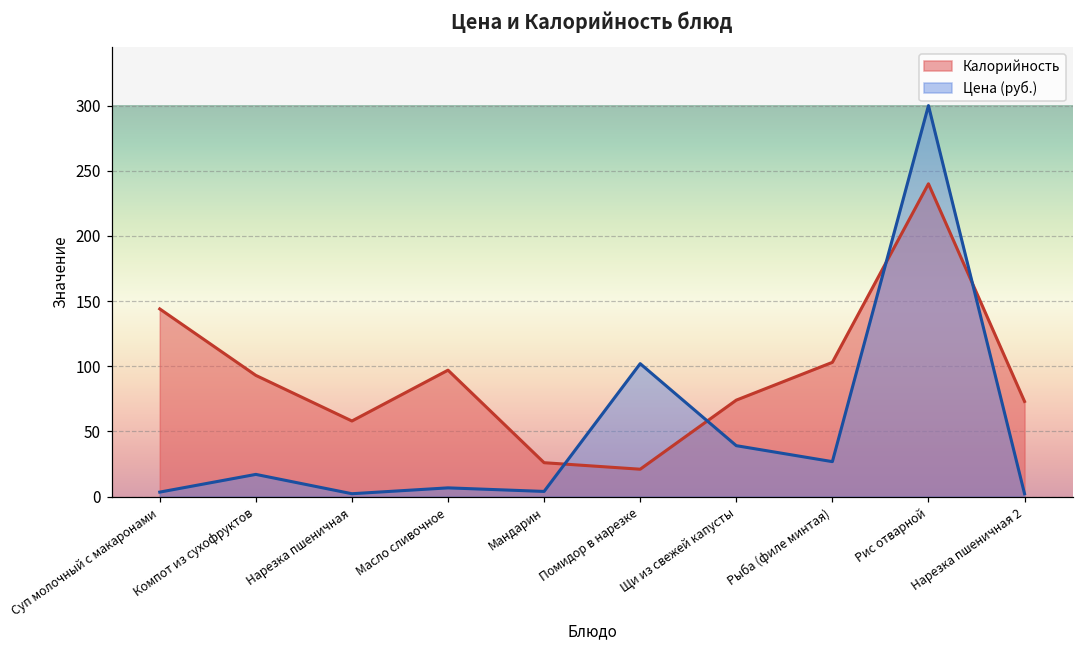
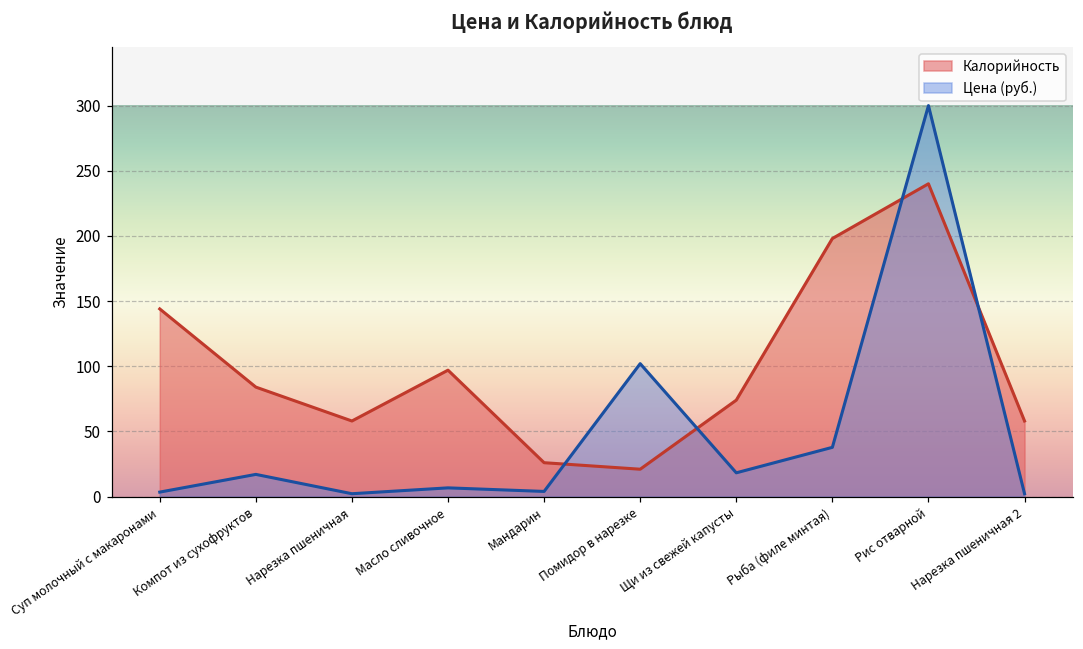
Калорийность, Компот из сухофруктов: 93 -> 84
Цена (руб.), Щи из свежей капусты: 39 -> 18
Калорийность, Рыба (филе минтая): 103 -> 198
Цена (руб.), Рыба (филе минтая): 27 -> 38
Калорийность, Нарезка пшеничная 2: 73 -> 58
